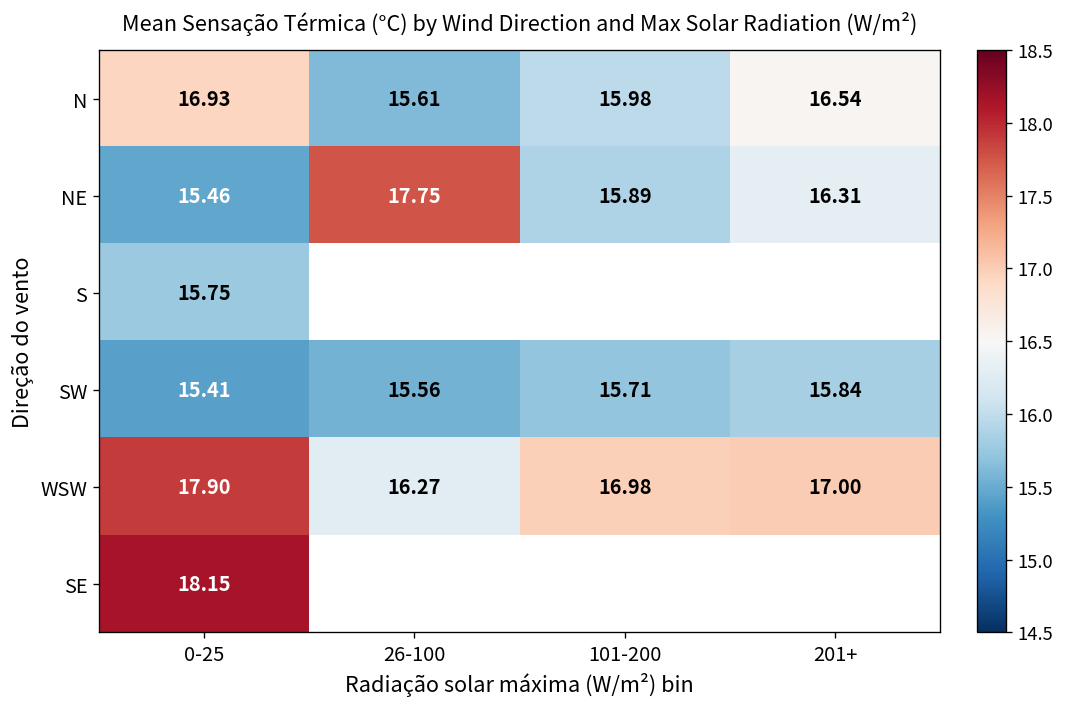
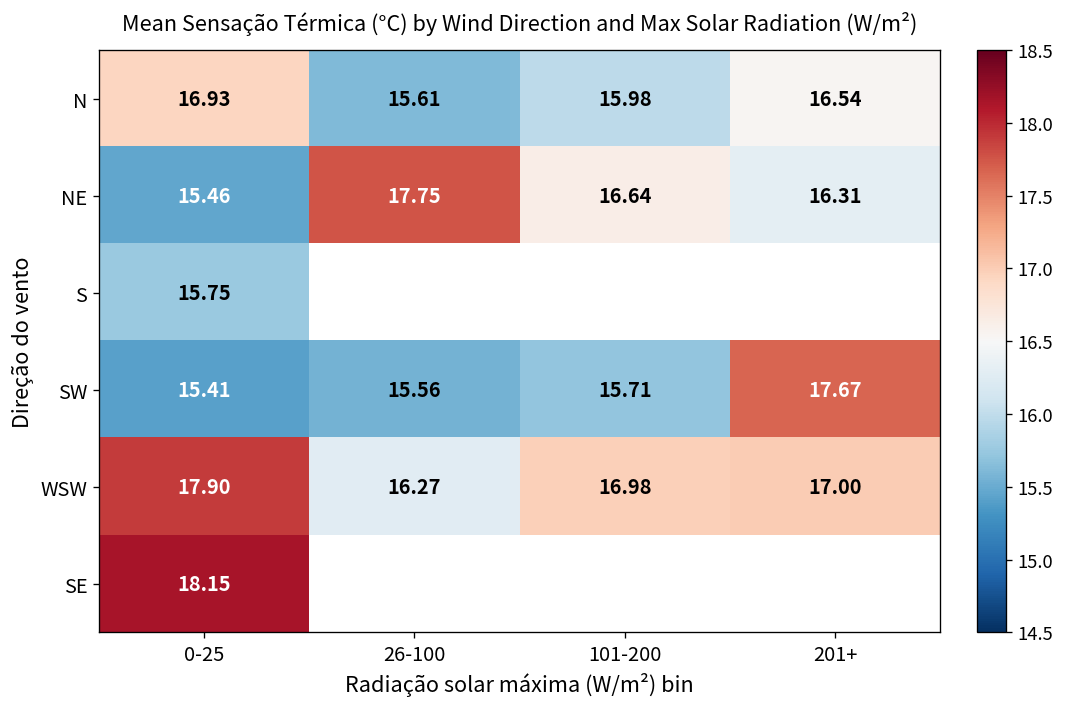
NE, 101-200: 15.89 -> 16.64
SW, 201+: 15.84 -> 17.67
